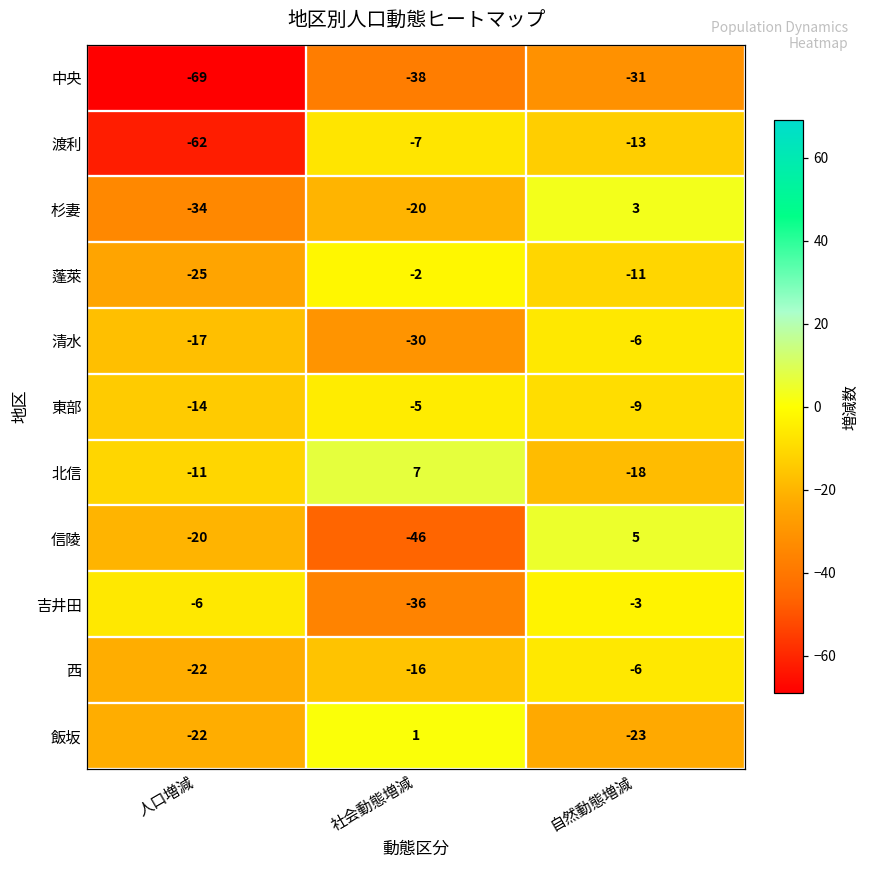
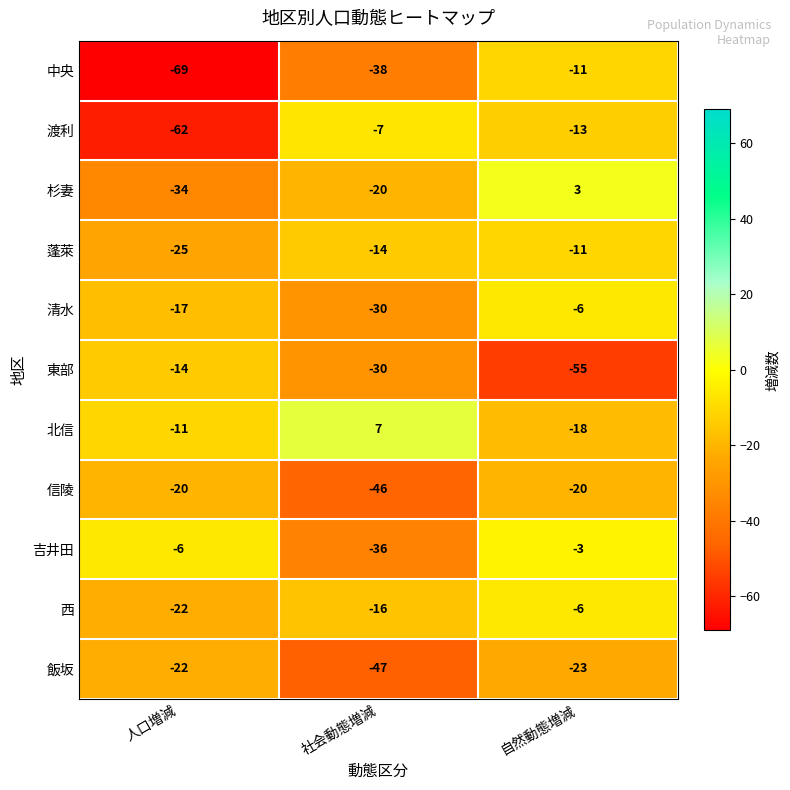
中央, 自然動態増減: -31 -> -11
蓬萊, 社会動態増減: -2 -> -14
東部, 社会動態増減: -5 -> -30
東部, 自然動態増減: -9 -> -55
信陵, 自然動態増減: 5 -> -20
飯坂, 社会動態増減: 1 -> -47
